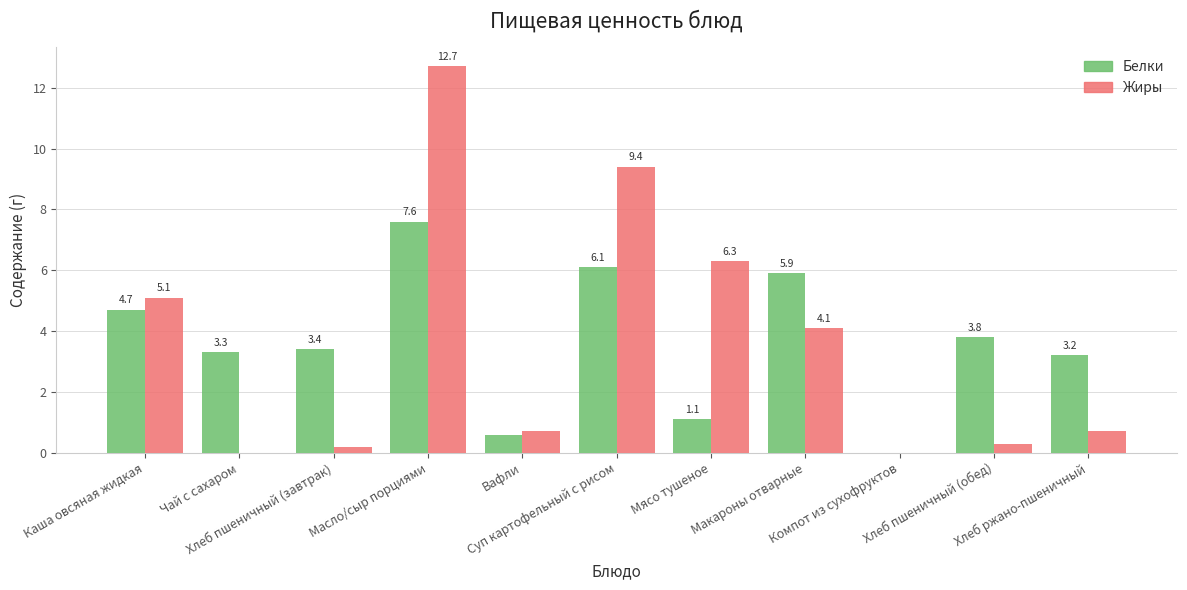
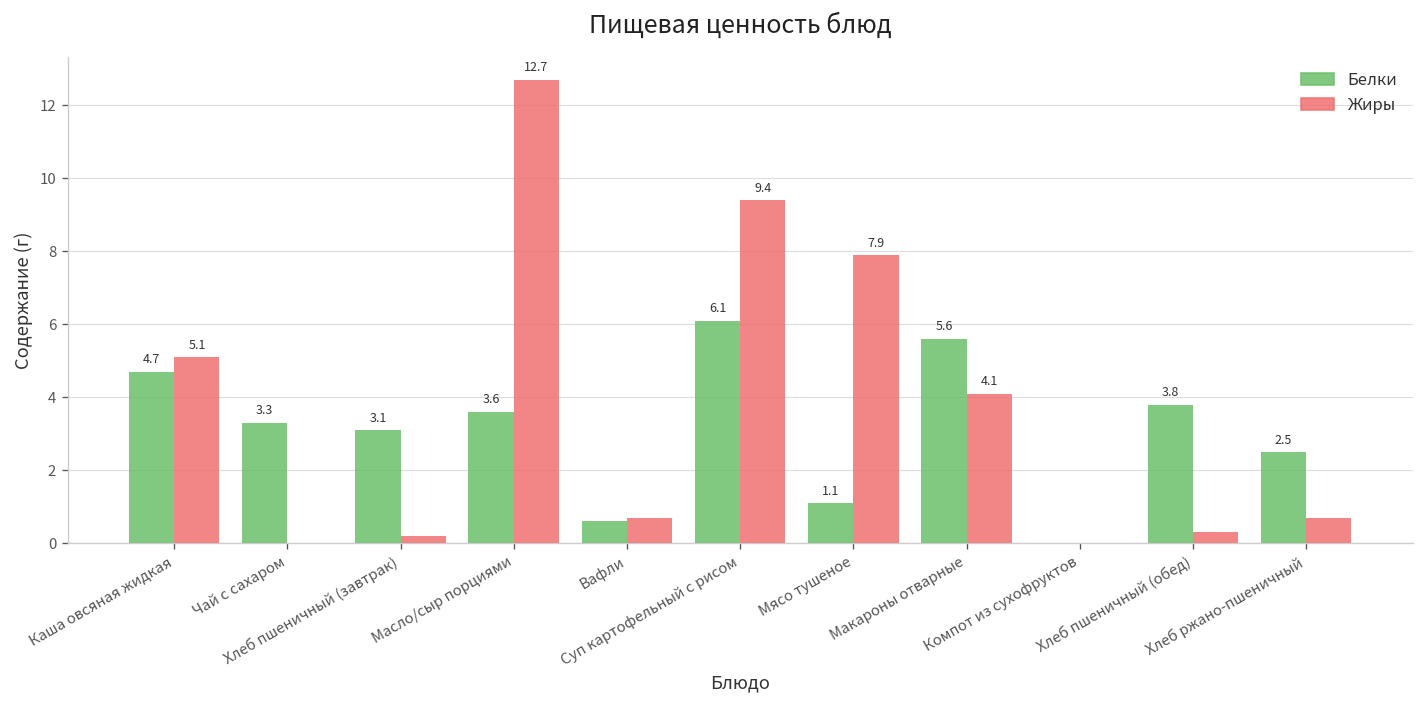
Белки, Хлеб пшеничный (завтрак): 3.4 -> 3.1
Белки, Масло/сыр порциями: 7.6 -> 3.6
Жиры, Мясо тушеное: 6.3 -> 7.9
Белки, Макароны отварные: 5.9 -> 5.6
Белки, Хлеб ржано-пшеничный: 3.2 -> 2.5
